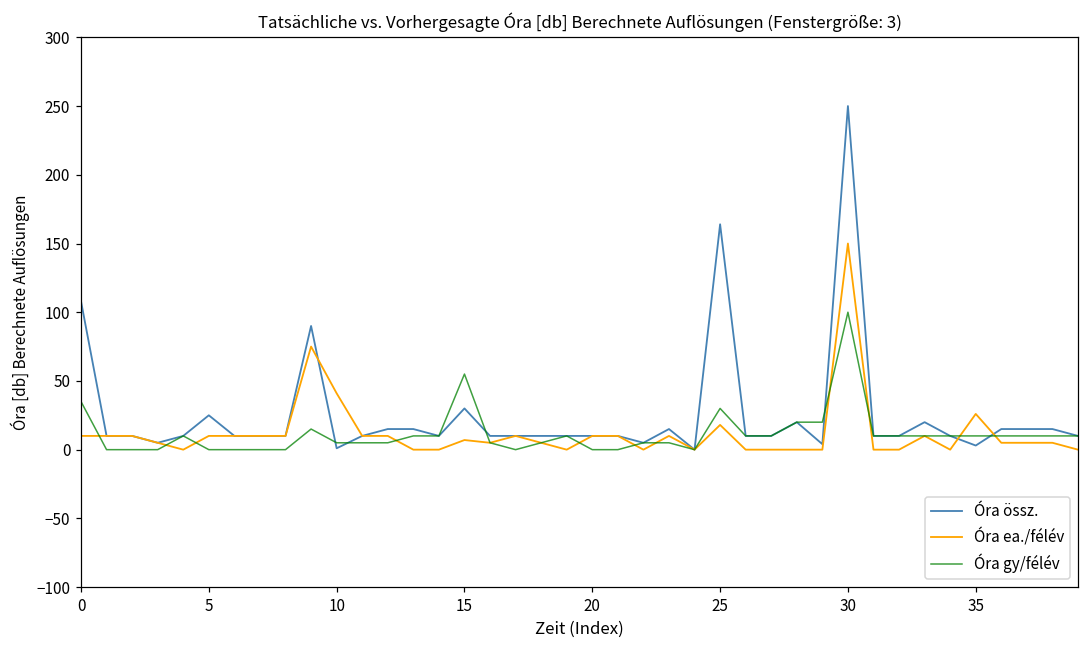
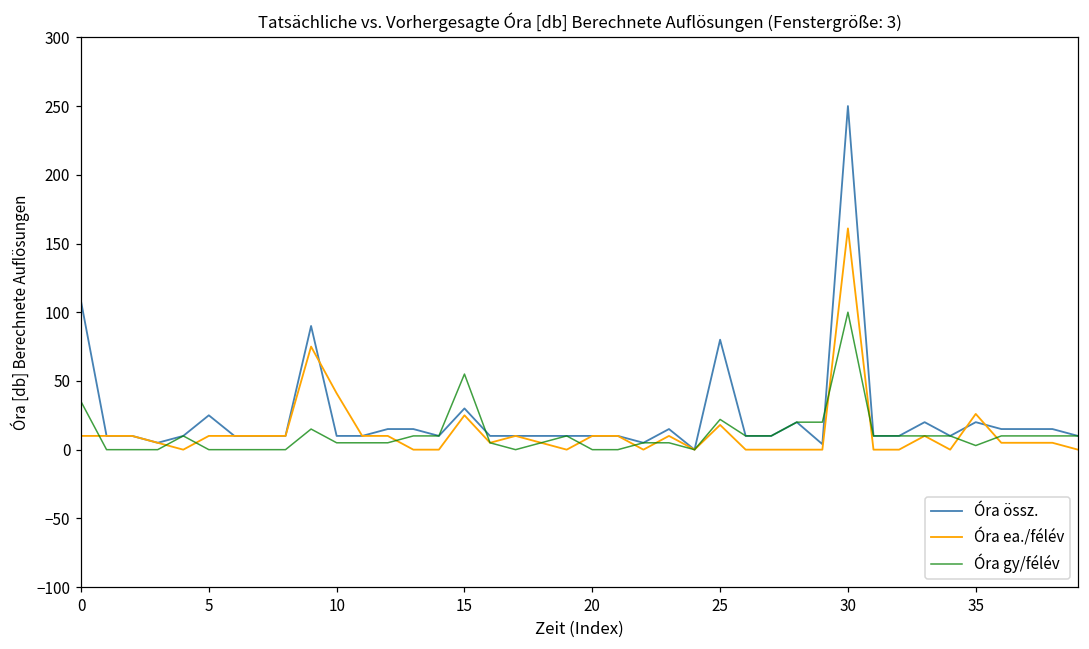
Óra össz., 10: 1 -> 10
Óra ea./félév, 15: 7 -> 25
Óra össz., 25: 164 -> 80
Óra gy/félév, 25: 30 -> 22
Óra ea./félév, 30: 150 -> 161
Óra össz., 35: 3 -> 20
Óra gy/félév, 35: 10 -> 3
